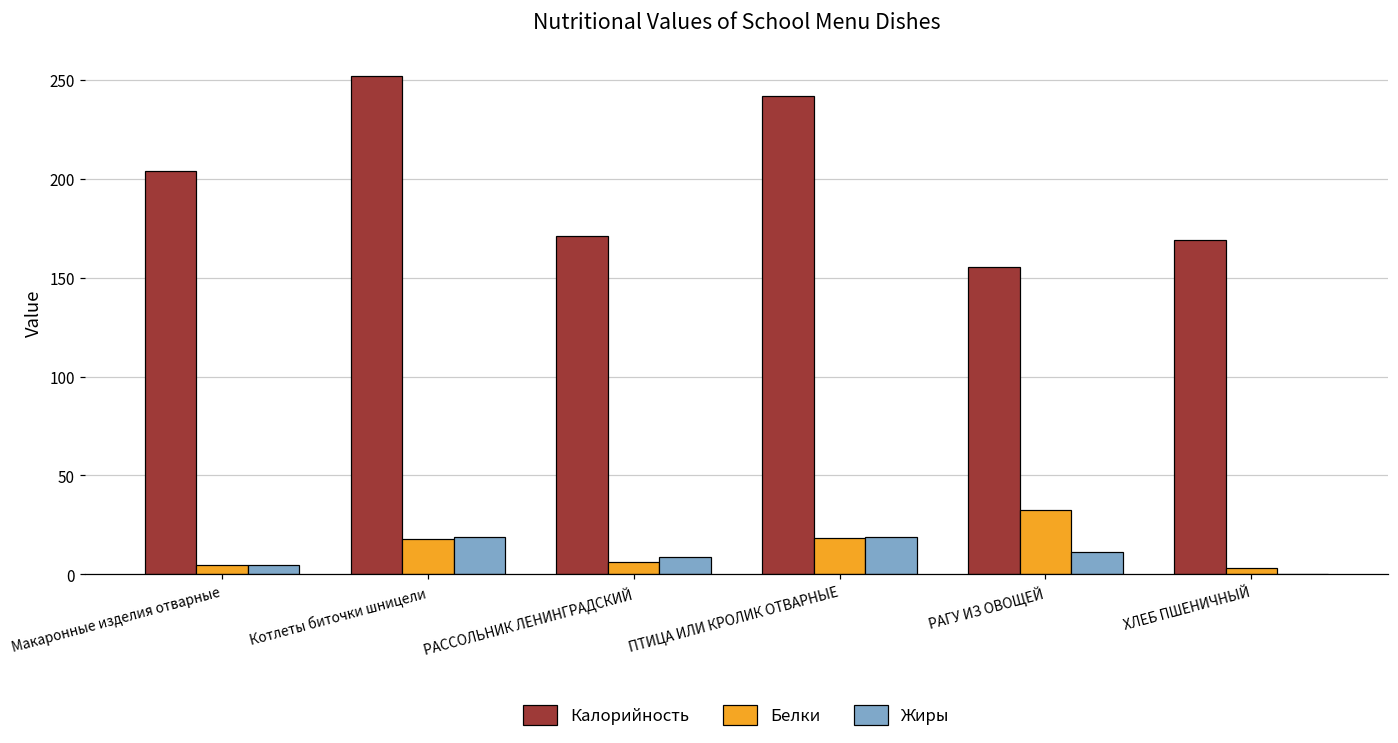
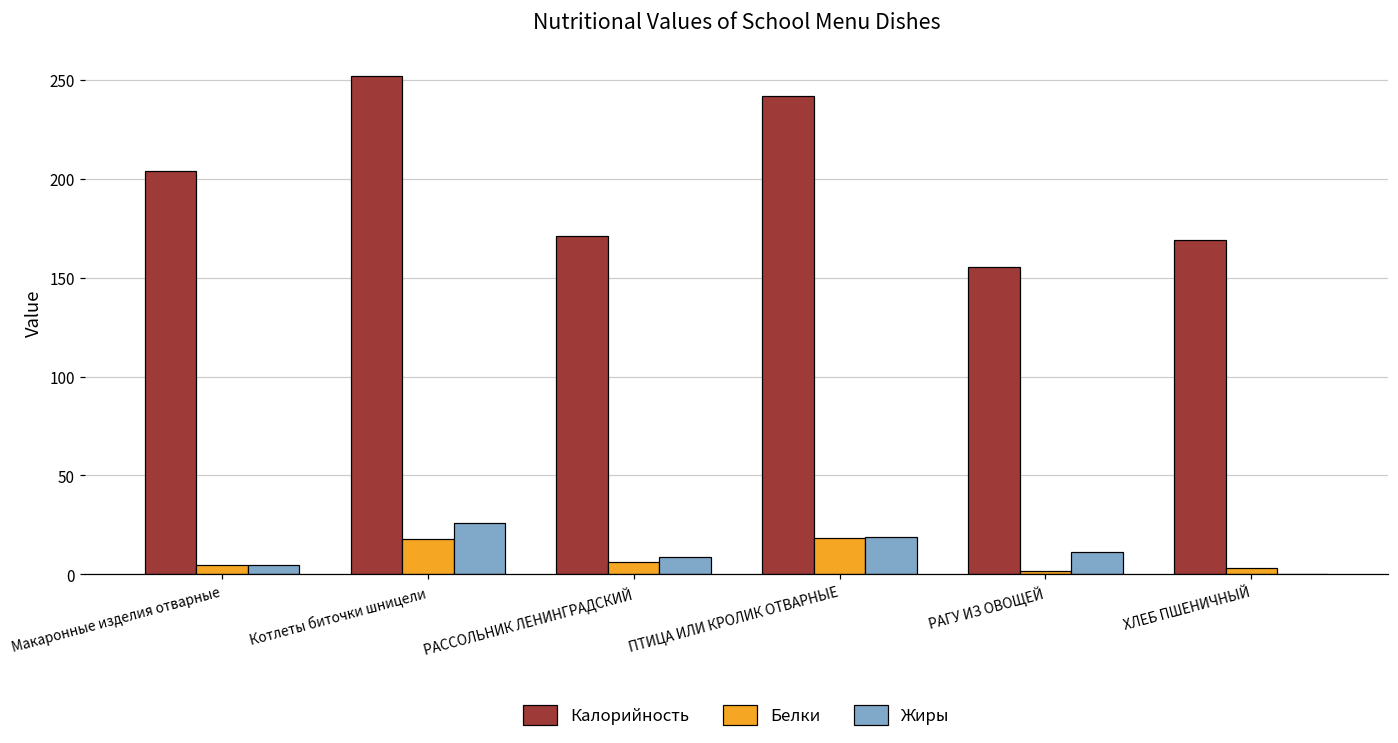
Жиры, Котлеты биточки шницели: 19 -> 26
Белки, РАГУ ИЗ ОВОЩЕЙ: 33 -> 2
